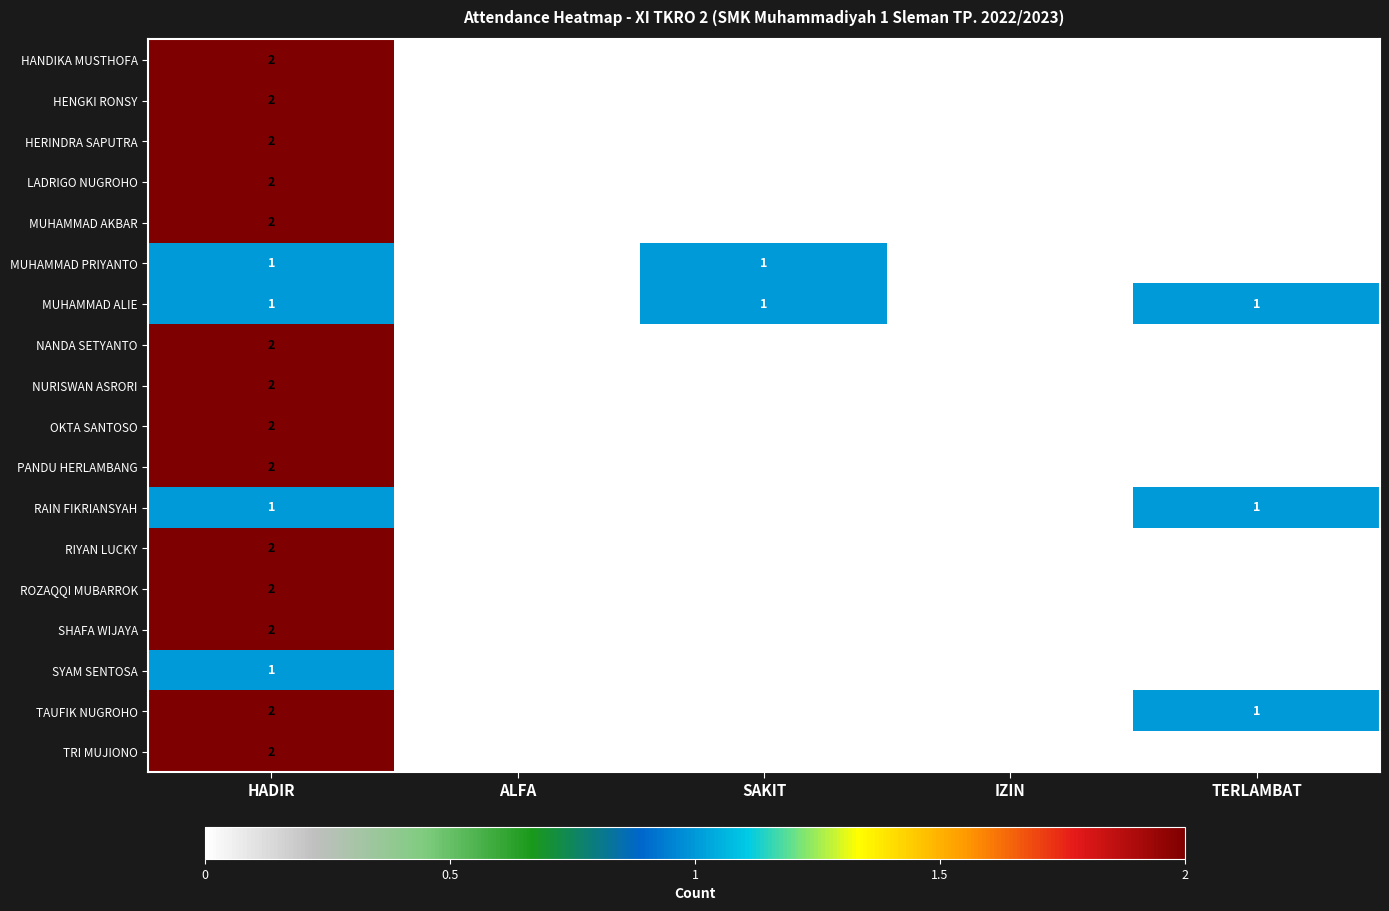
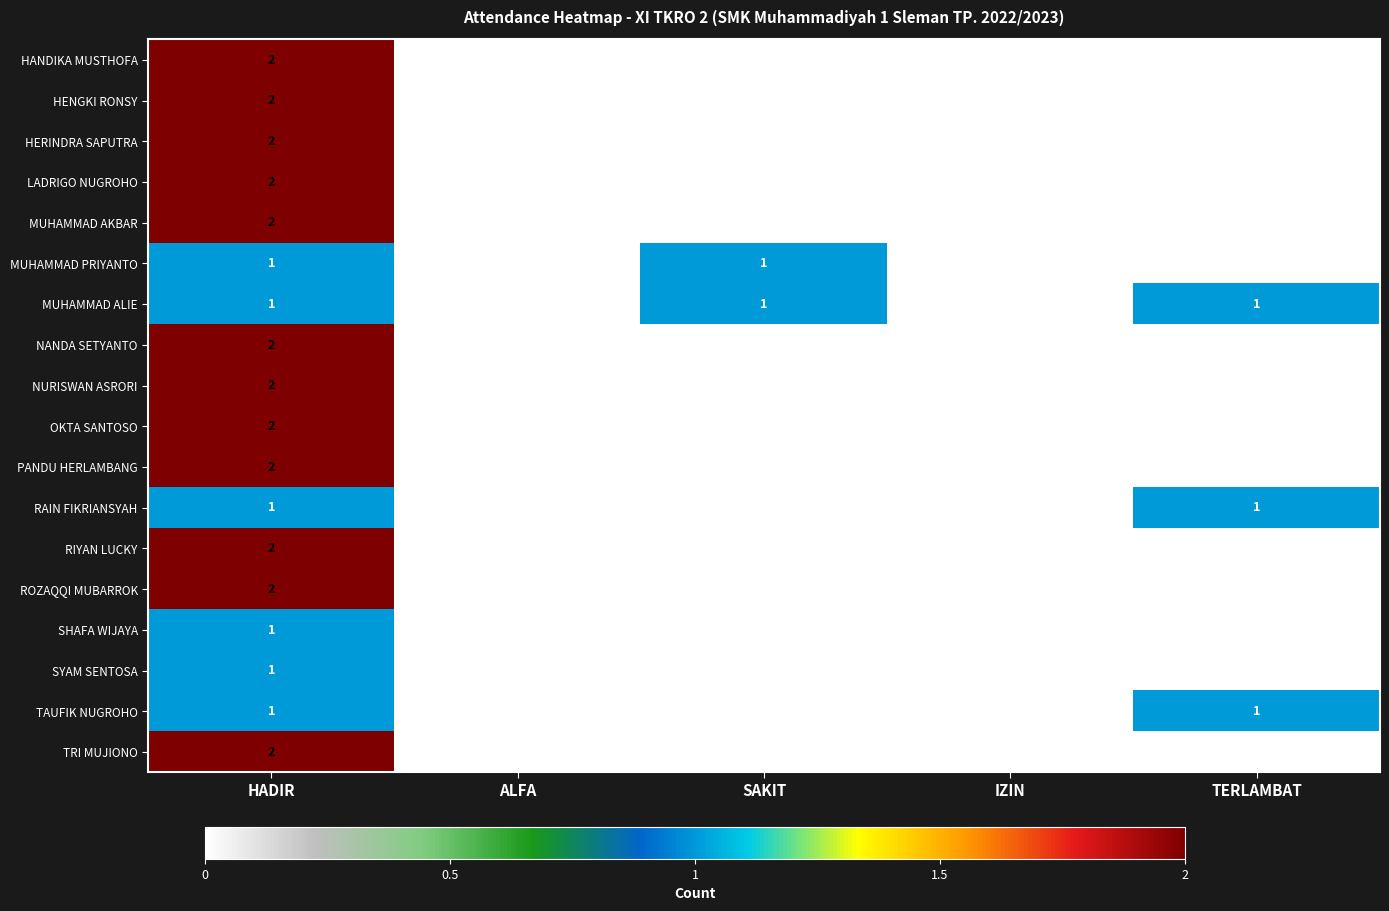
SHAFA WIJAYA, HADIR: 2 -> 1
TAUFIK NUGROHO, HADIR: 2 -> 1
